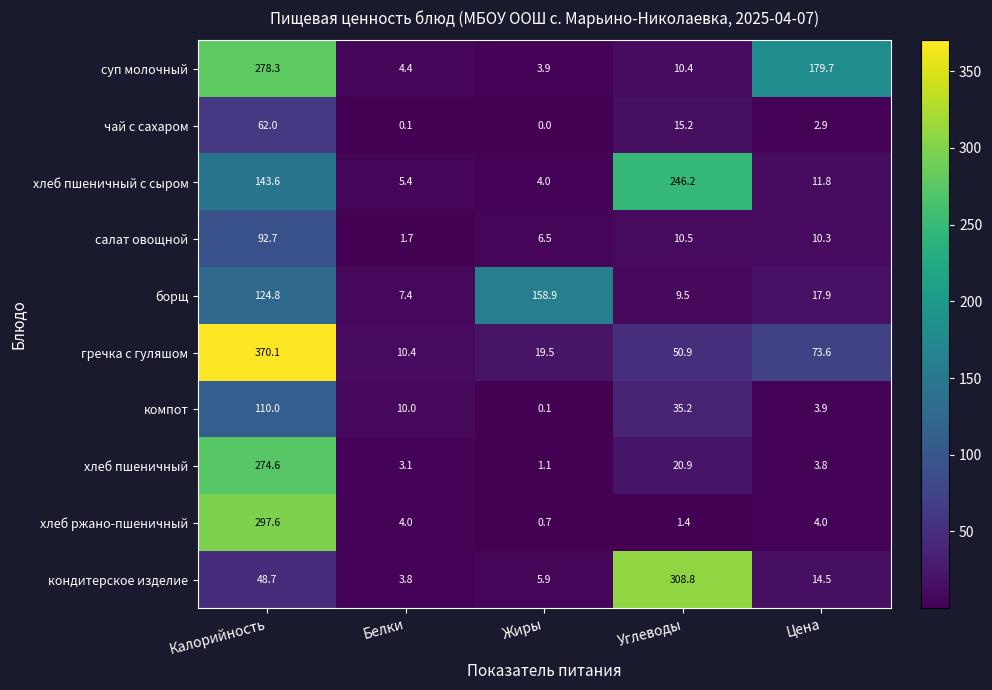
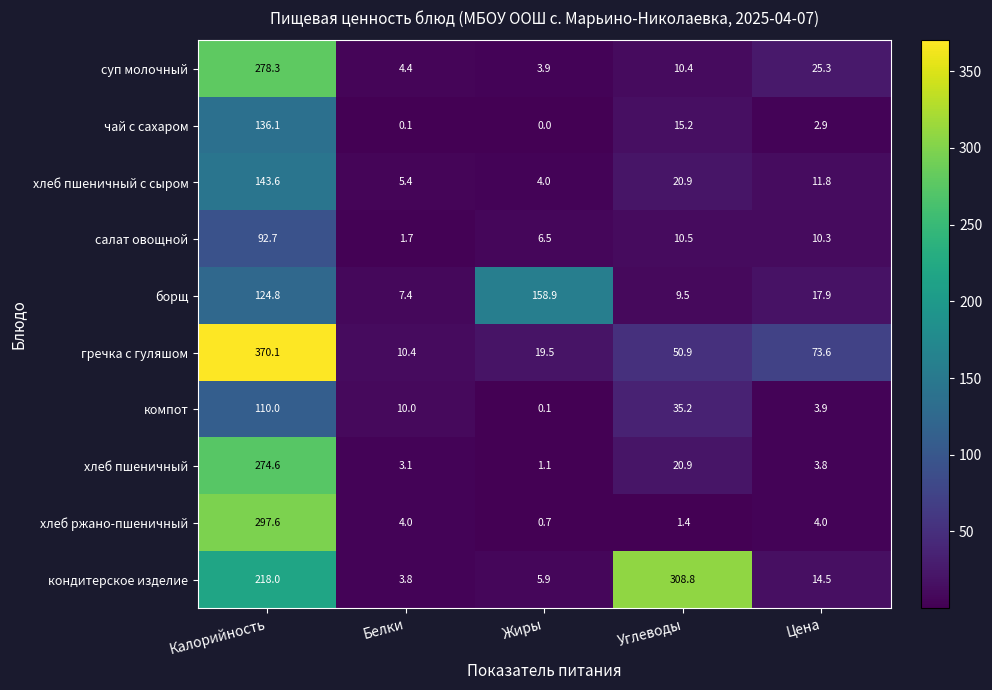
суп молочный, Цена: 179.7 -> 25.3
чай с сахаром, Калорийность: 62.0 -> 136.1
хлеб пшеничный с сыром, Углеводы: 246.2 -> 20.9
кондитерское изделие, Калорийность: 48.7 -> 218.0
